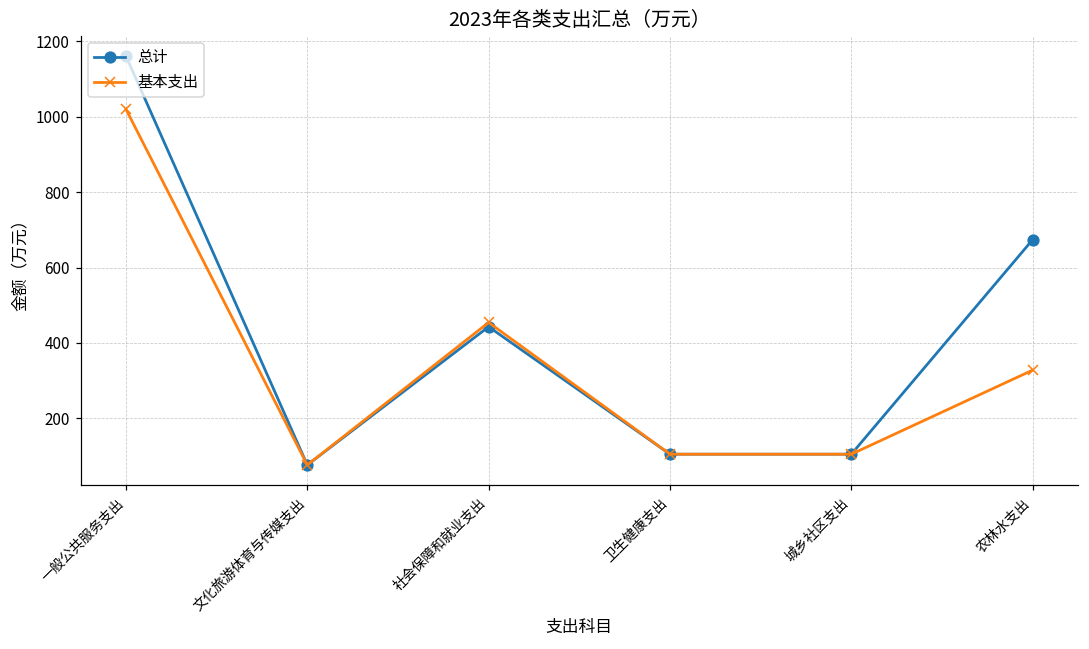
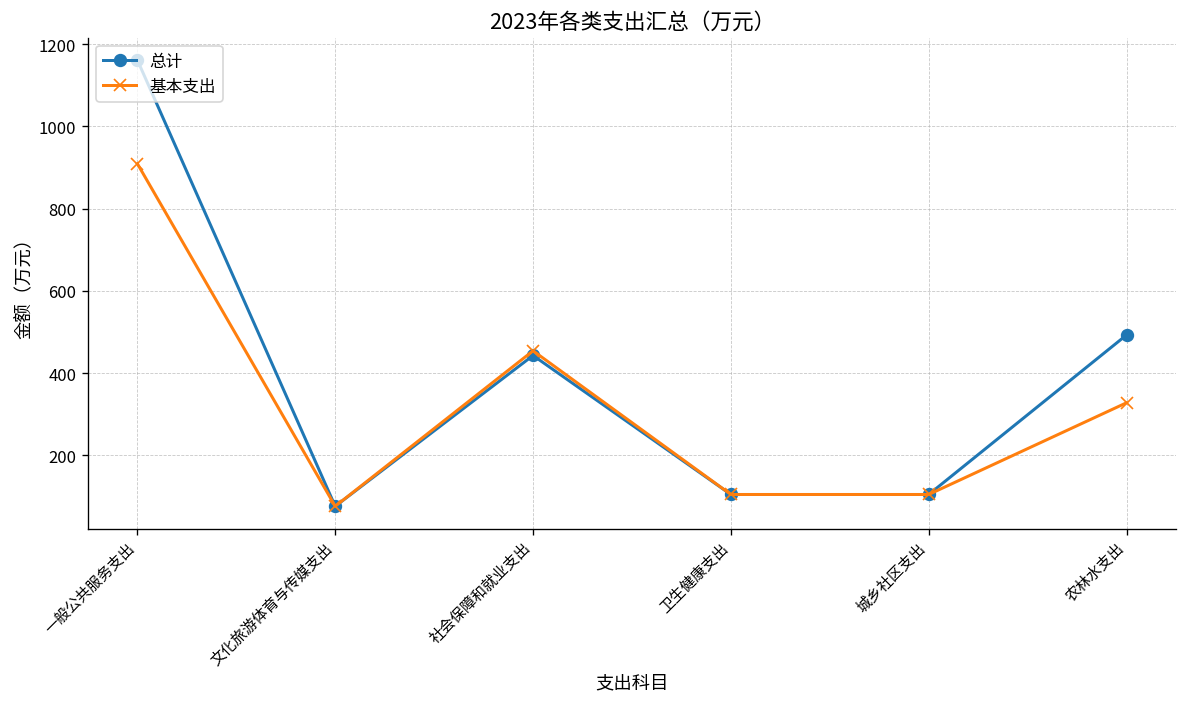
基本支出, 一般公共服务支出: 1020 -> 910
总计, 农林水支出: 670 -> 490
